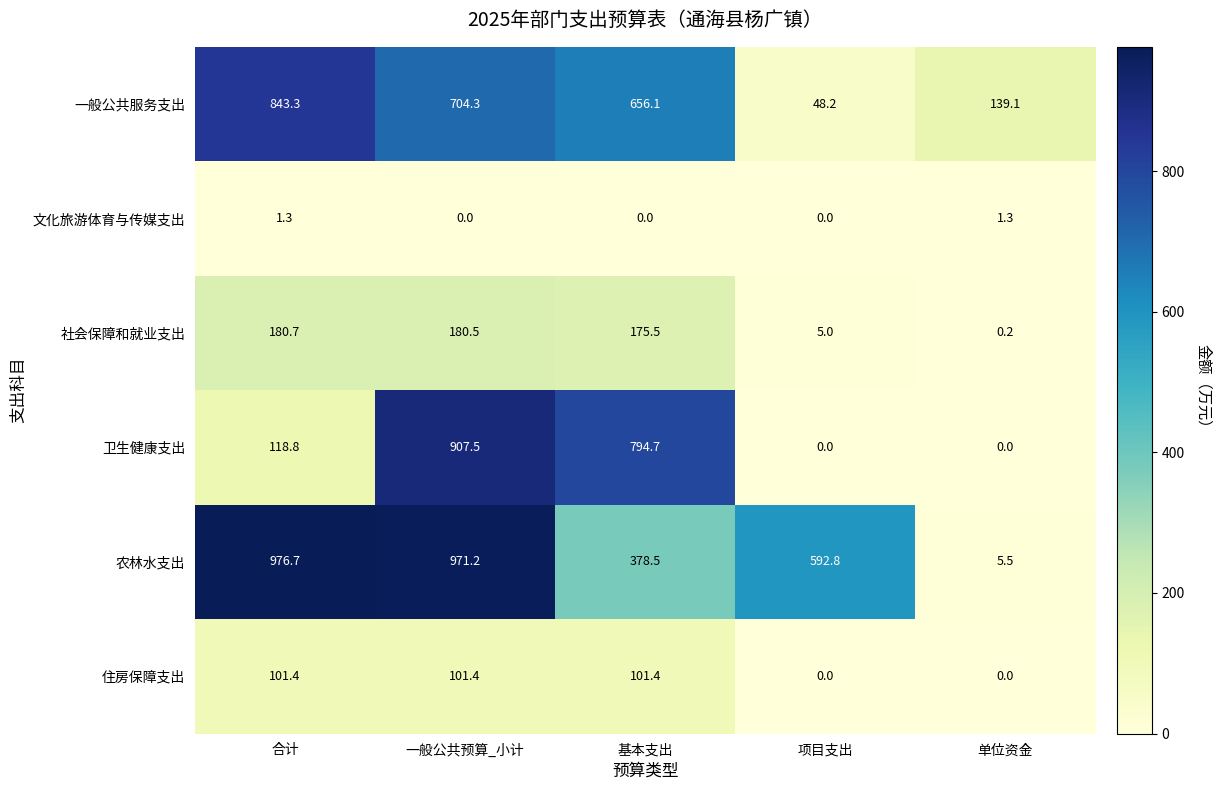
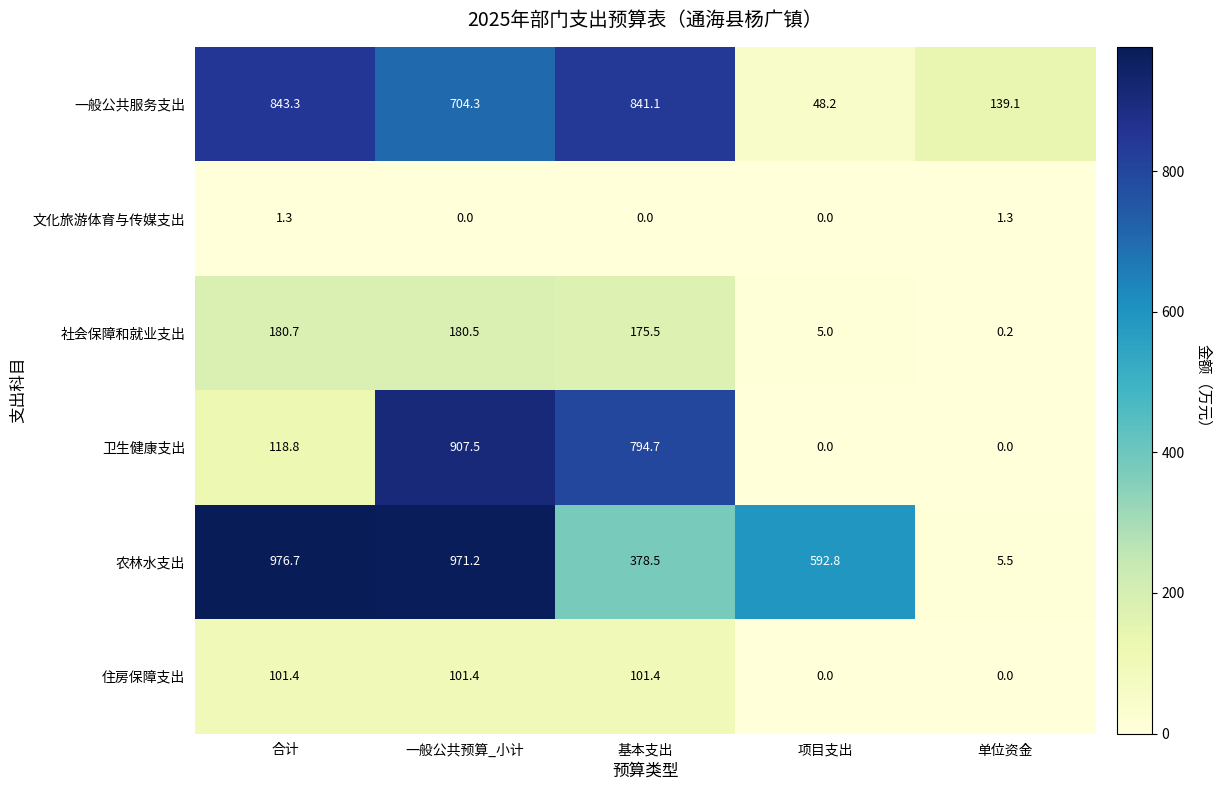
一般公共服务支出, 基本支出: 656.1 -> 841.1
